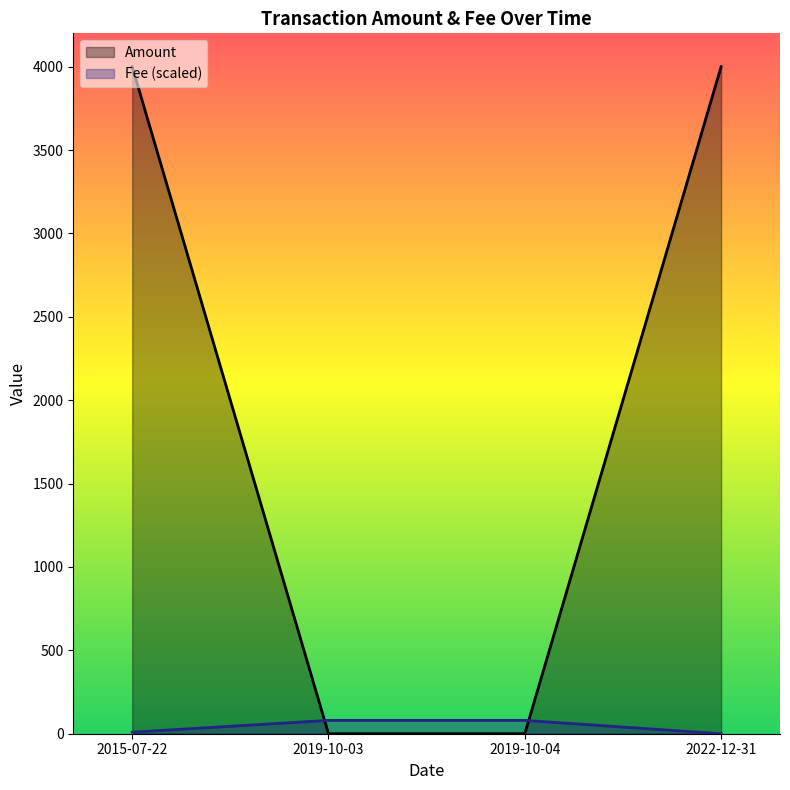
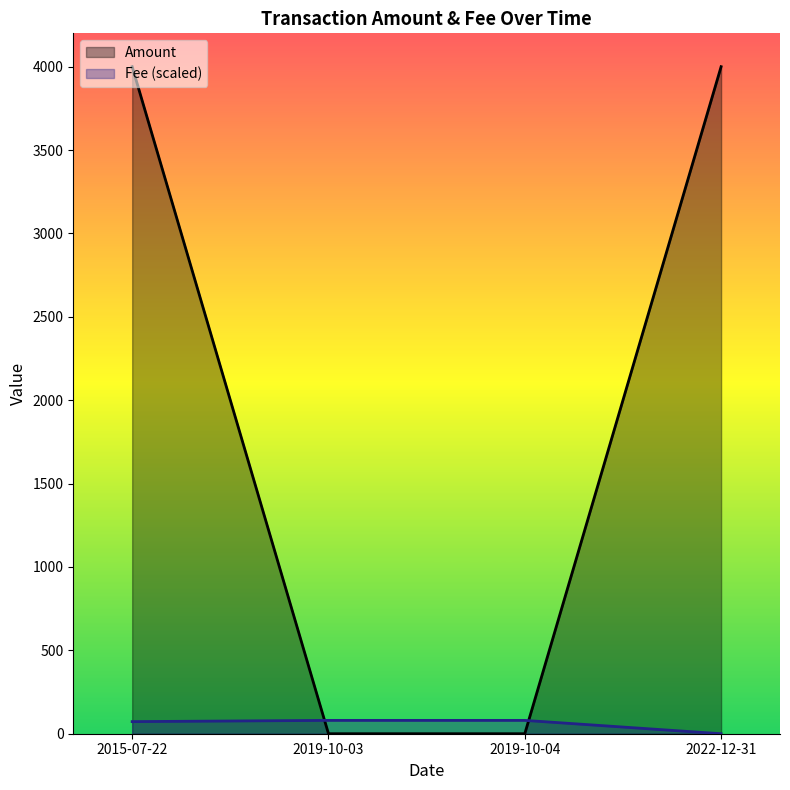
Fee (scaled), 2015-07-22: 10 -> 70
